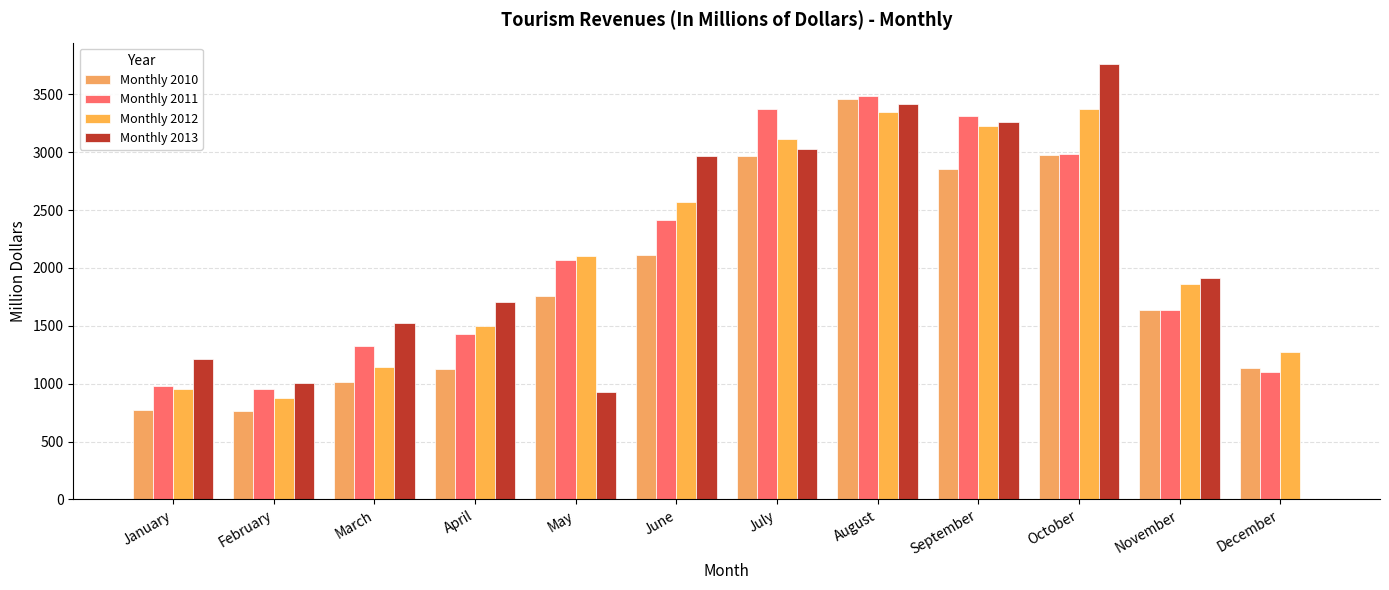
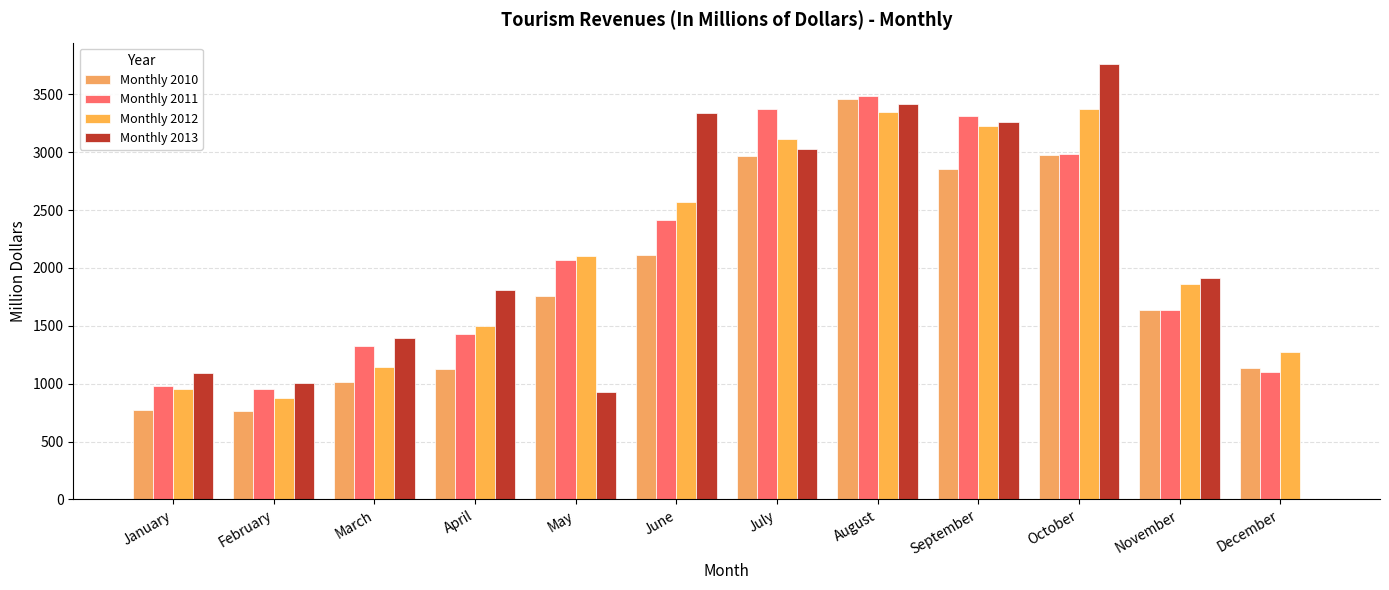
Monthly 2013, January: 1220 -> 1090
Monthly 2013, March: 1530 -> 1390
Monthly 2013, April: 1700 -> 1810
Monthly 2013, June: 2960 -> 3340
